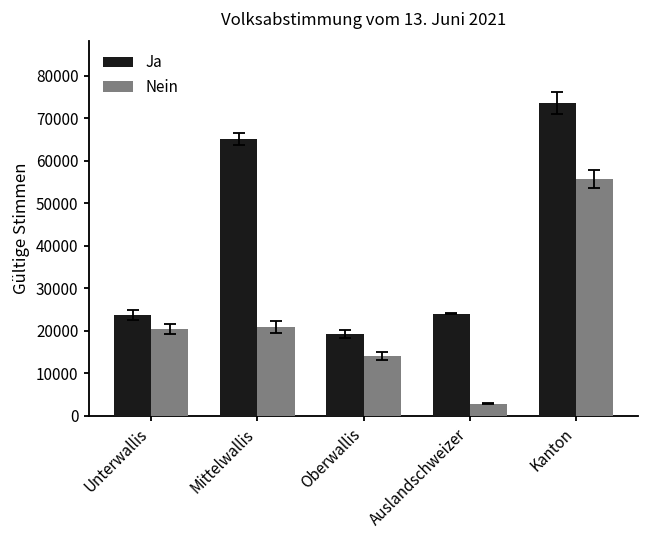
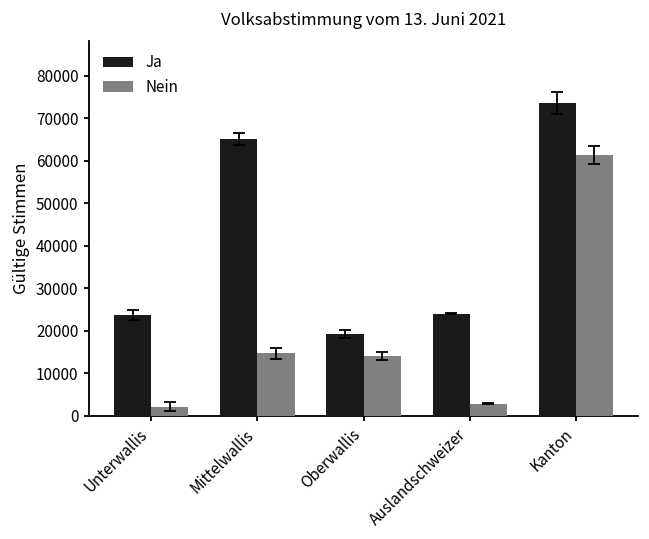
Nein, Unterwallis: 20000 -> 2000
Nein, Mittelwallis: 21000 -> 15000
Nein, Kanton: 56000 -> 61000
